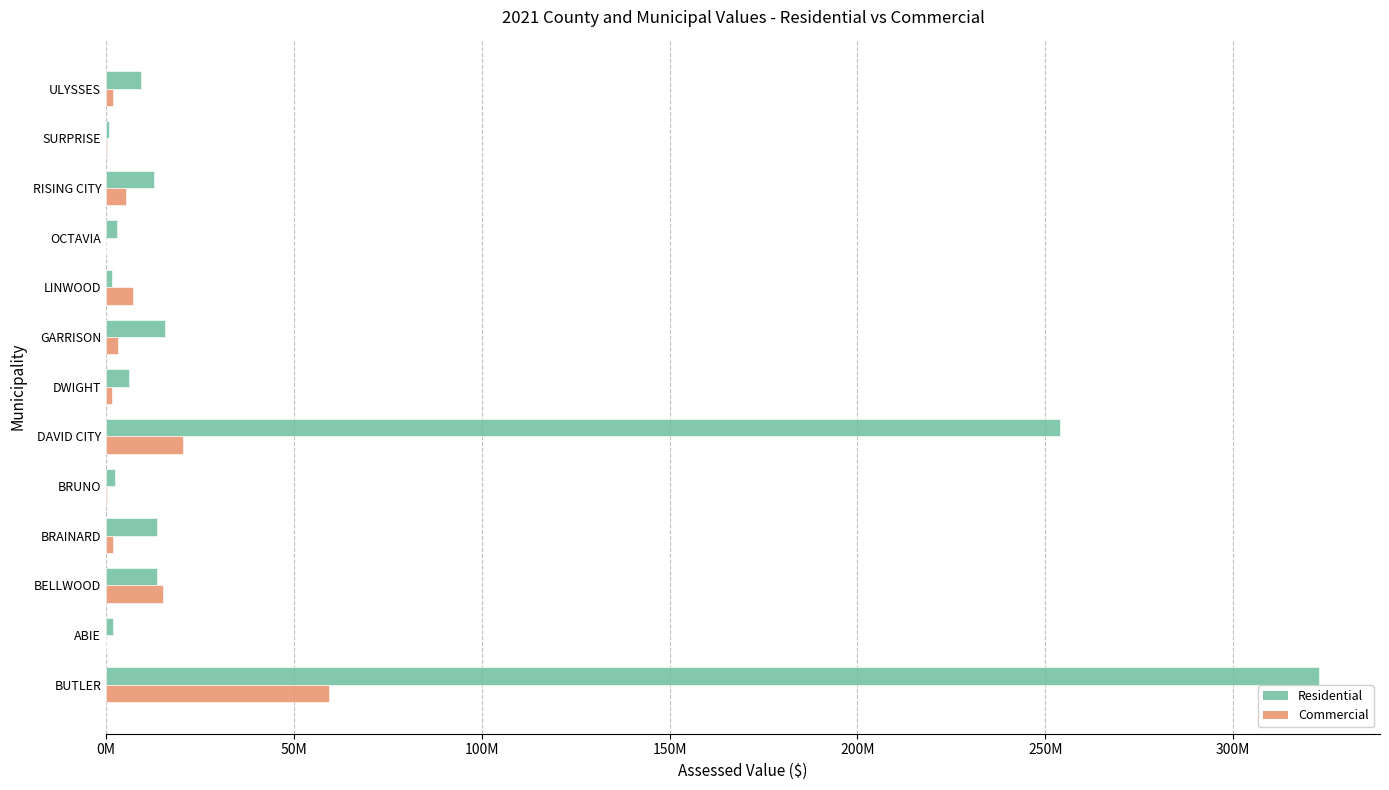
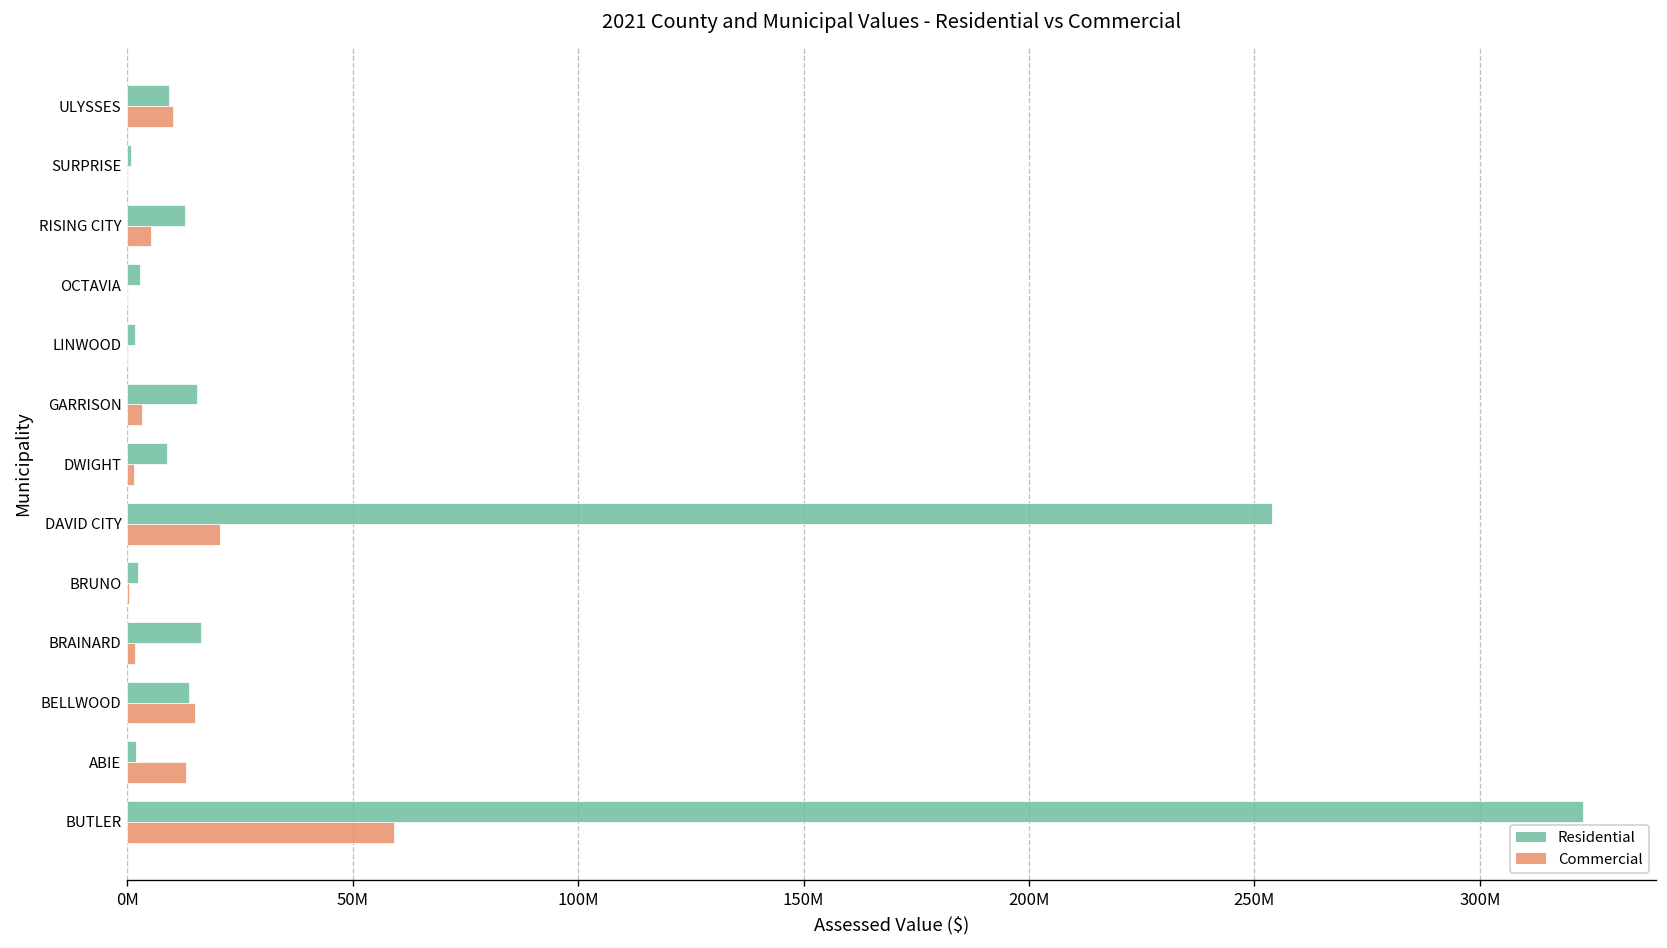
Commercial, ULYSSES: 2000000 -> 10000000
Commercial, LINWOOD: 7000000 -> 0
Residential, DWIGHT: 6000000 -> 9000000
Residential, BRAINARD: 14000000 -> 16000000
Commercial, ABIE: 0 -> 13000000
